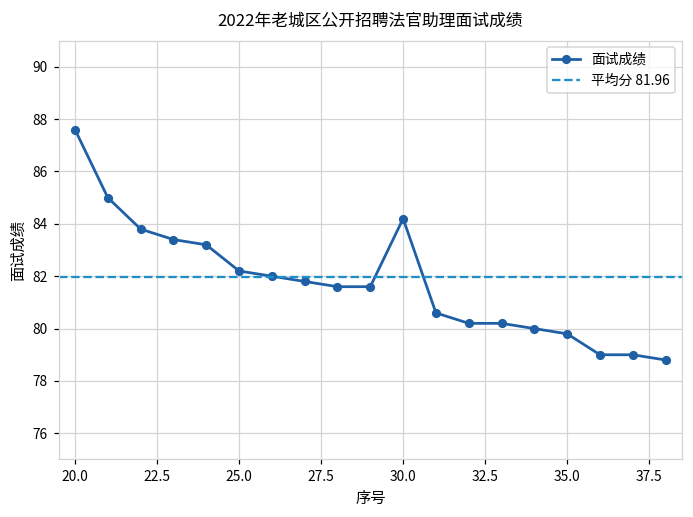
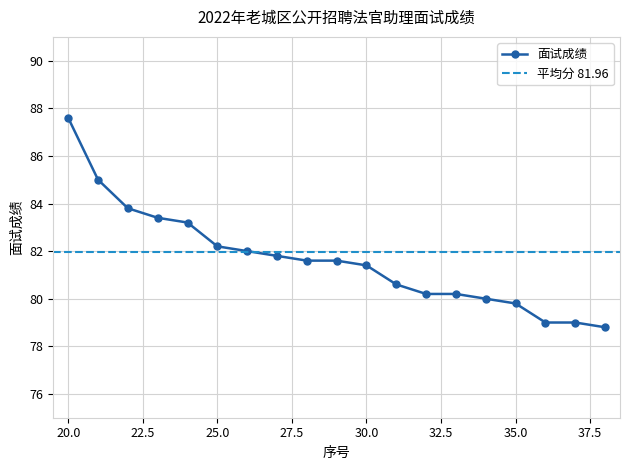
30.0: 84.2 -> 81.4
